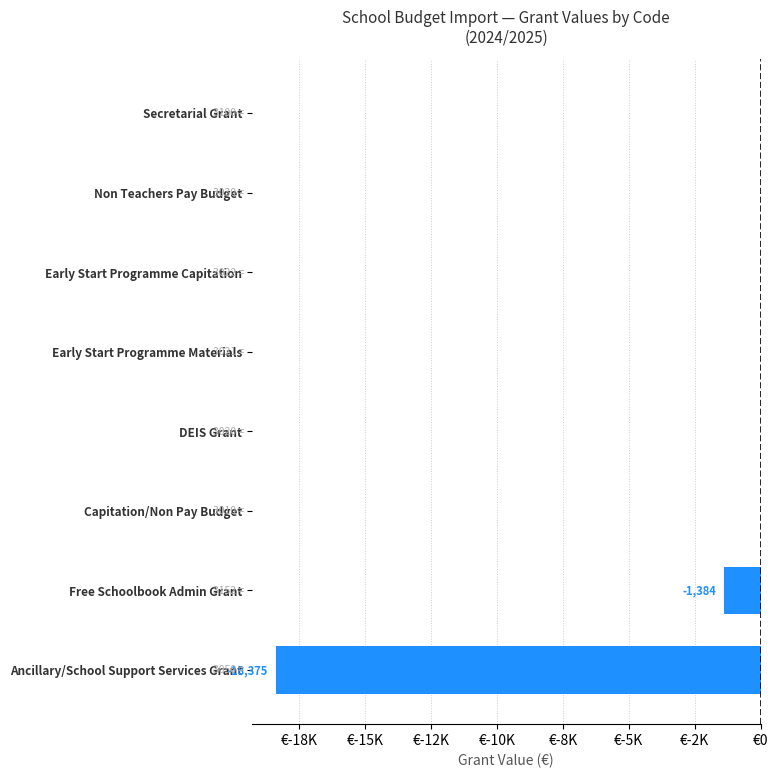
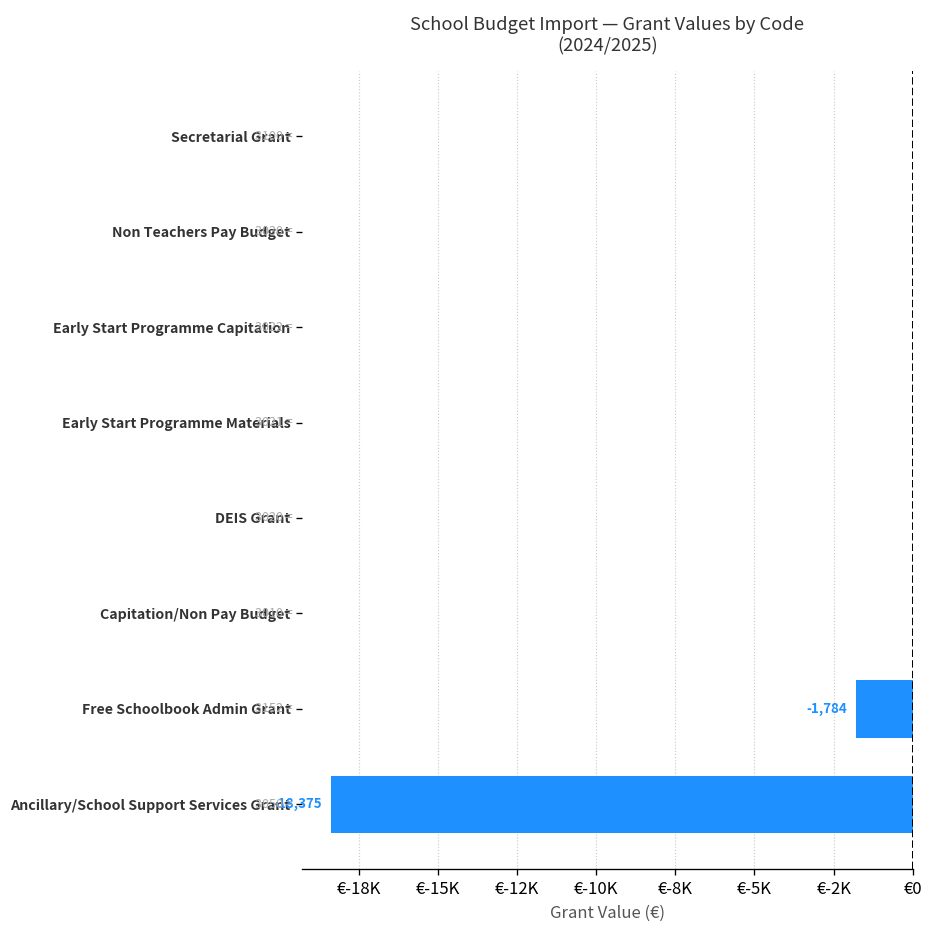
Free Schoolbook Admin Grant: -1,384 -> -1,784
